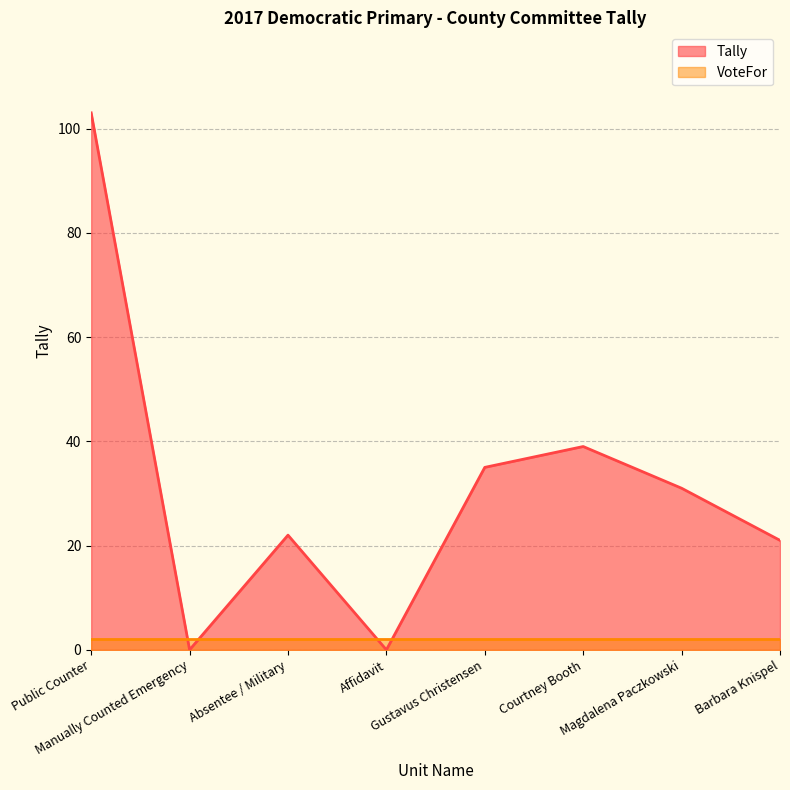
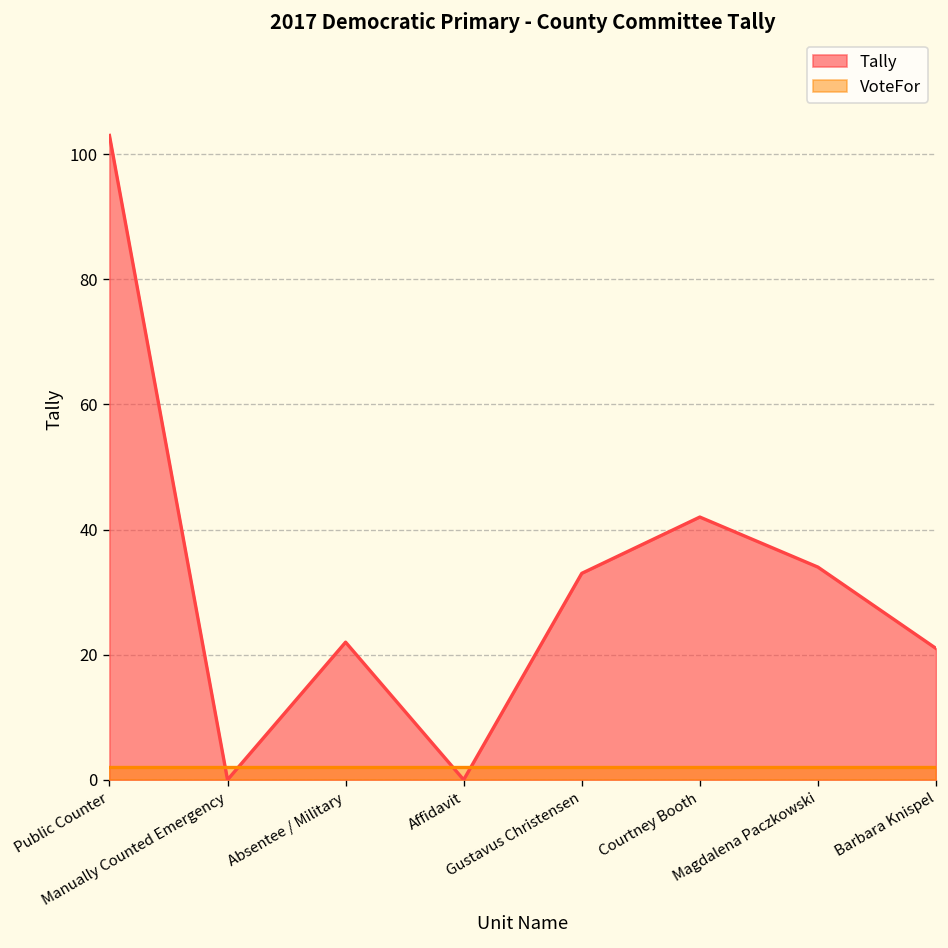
Tally, Gustavus Christensen: 35 -> 33
Tally, Courtney Booth: 39 -> 42
Tally, Magdalena Paczkowski: 31 -> 34
